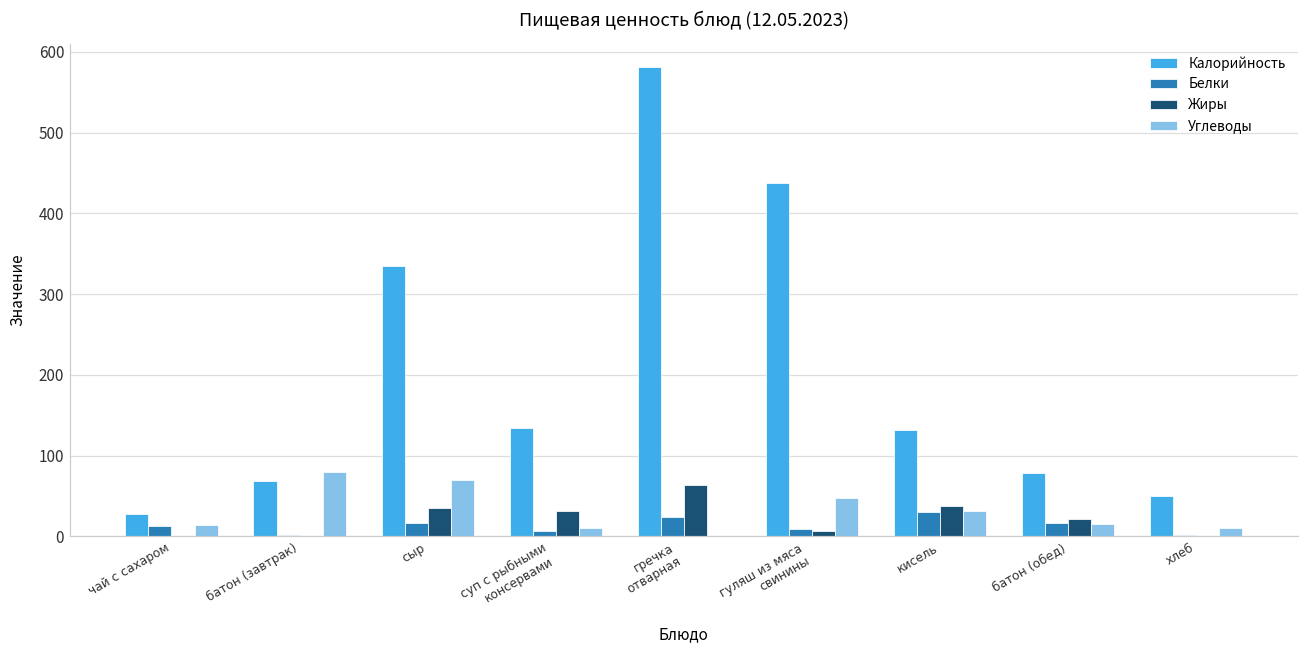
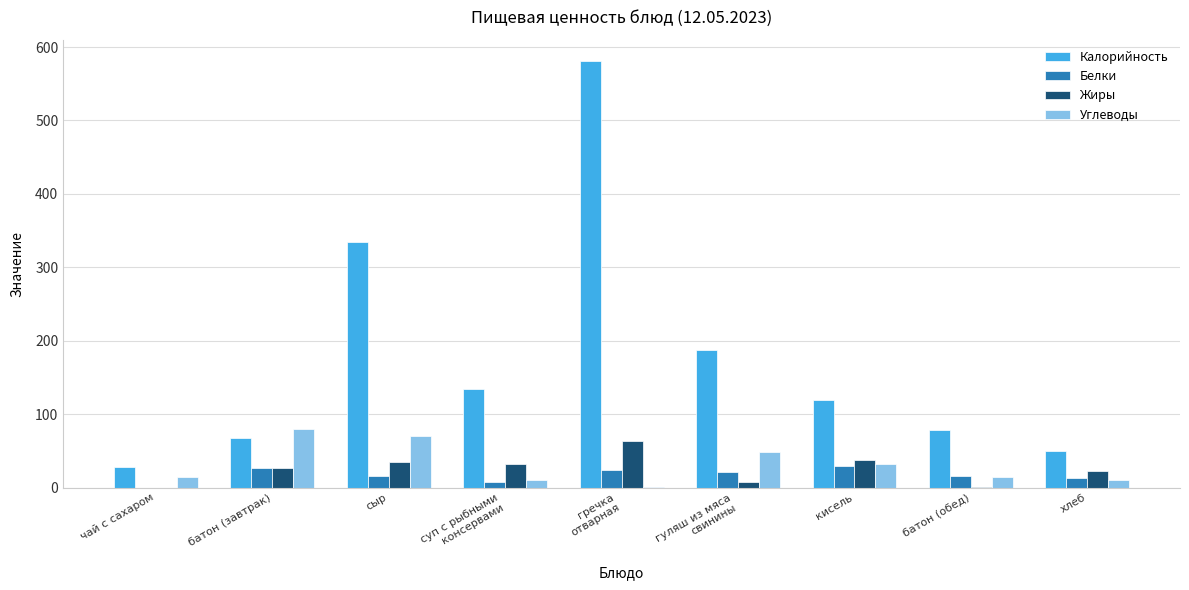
Белки, чай с сахаром: 10 -> 0
Белки, батон (завтрак): 0 -> 30
Жиры, батон (завтрак): 0 -> 30
Калорийность, гуляш из мяса свинины: 440 -> 190
Белки, гуляш из мяса свинины: 10 -> 20
Калорийность, кисель: 130 -> 120
Жиры, батон (обед): 20 -> 0
Белки, хлеб: 0 -> 10
Жиры, хлеб: 0 -> 20
